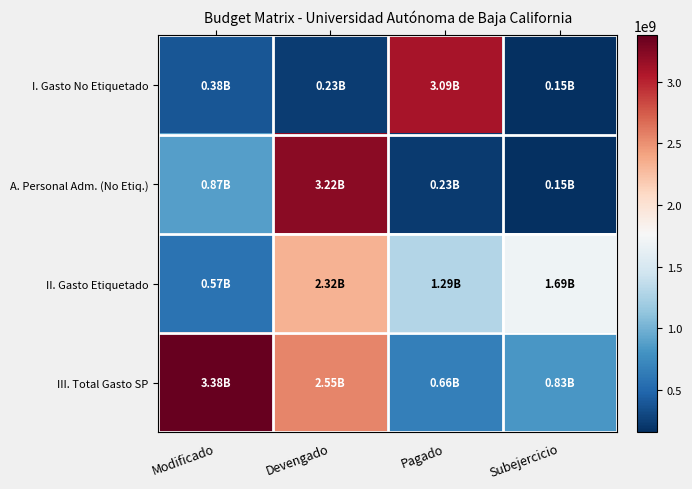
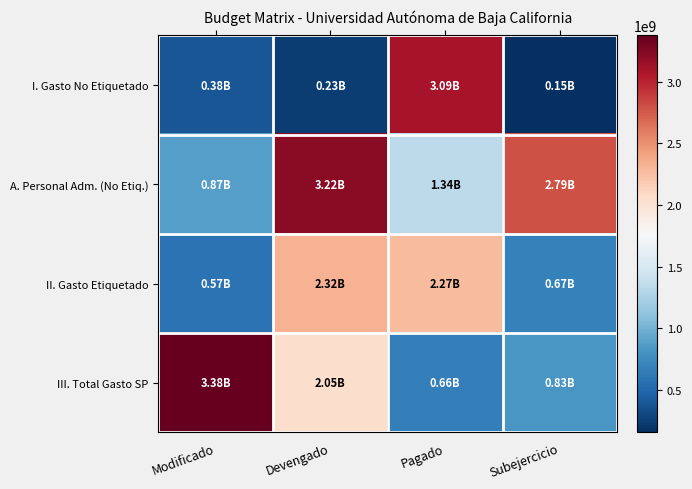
A. Personal Adm. (No Etiq.), Pagado: 0.23B -> 1.34B
A. Personal Adm. (No Etiq.), Subejercicio: 0.15B -> 2.79B
II. Gasto Etiquetado, Pagado: 1.29B -> 2.27B
II. Gasto Etiquetado, Subejercicio: 1.69B -> 0.67B
III. Total Gasto SP, Devengado: 2.55B -> 2.05B
